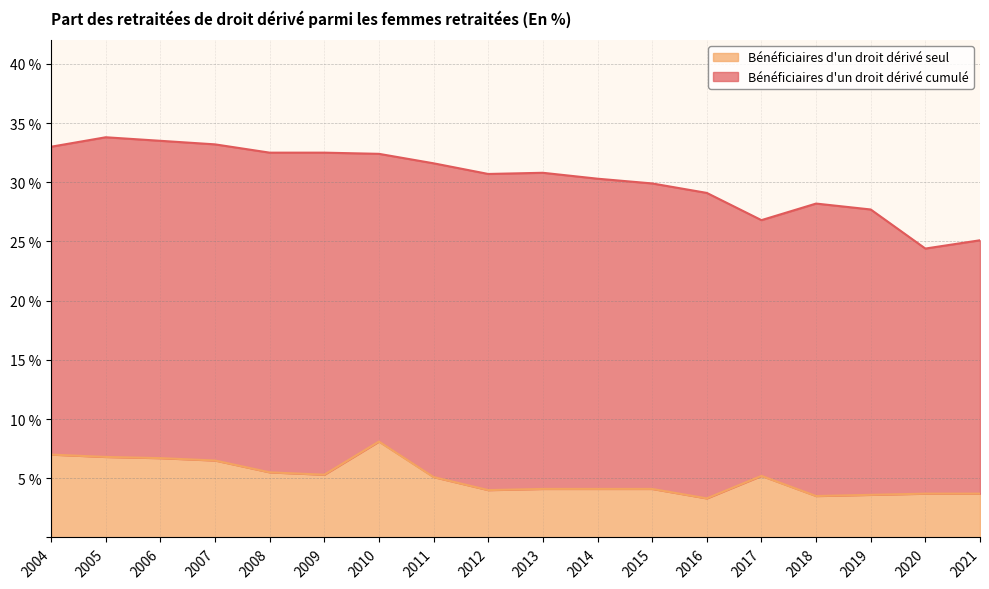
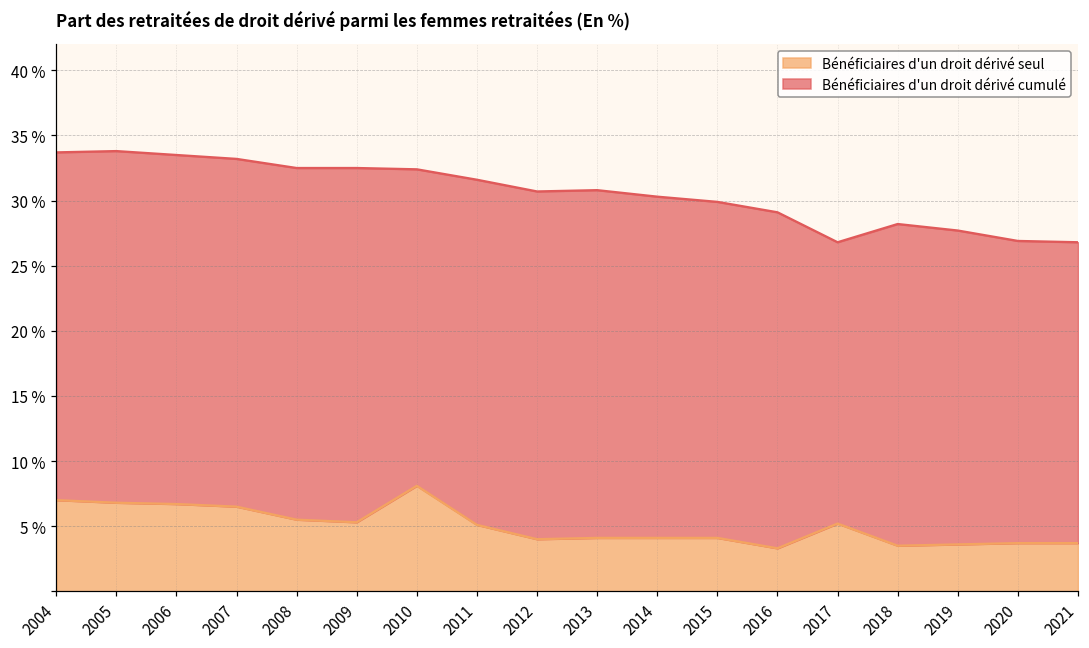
Bénéficiaires d'un droit dérivé cumulé, 2004: 33.0 % -> 33.7 %
Bénéficiaires d'un droit dérivé cumulé, 2020: 24.4 % -> 26.9 %
Bénéficiaires d'un droit dérivé cumulé, 2021: 25.1 % -> 26.8 %
